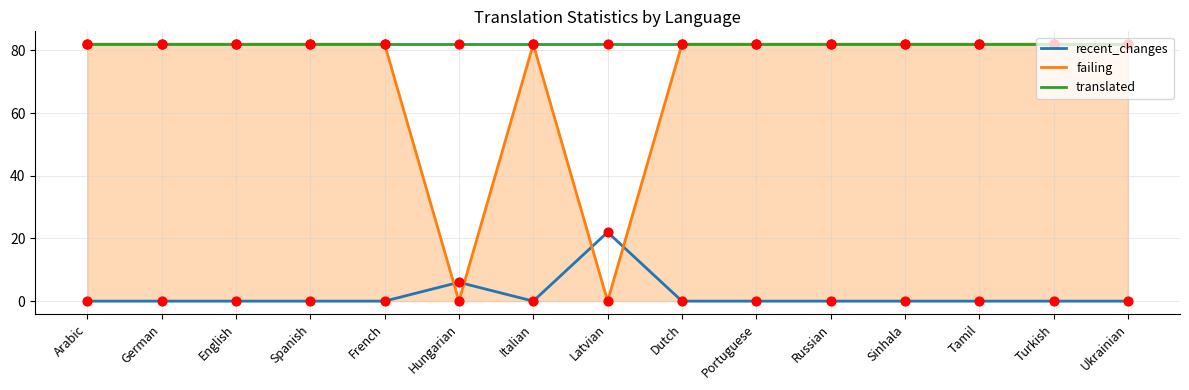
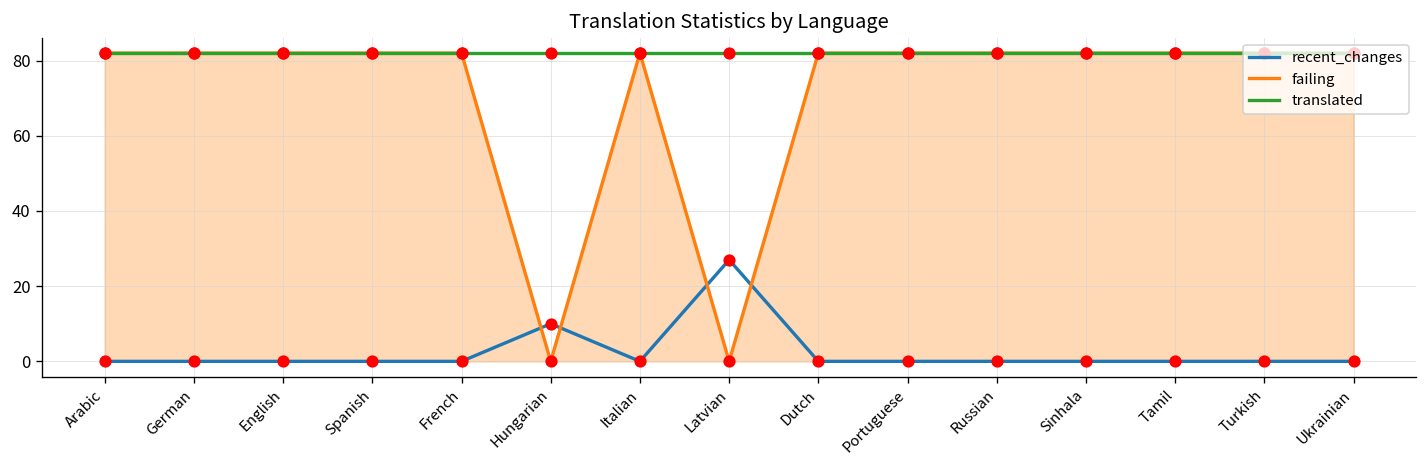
recent_changes, Hungarian: 6 -> 10
recent_changes, Latvian: 22 -> 27
